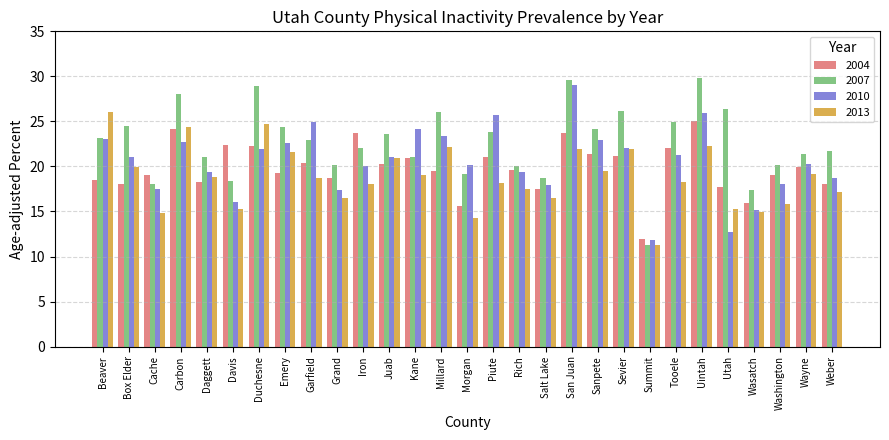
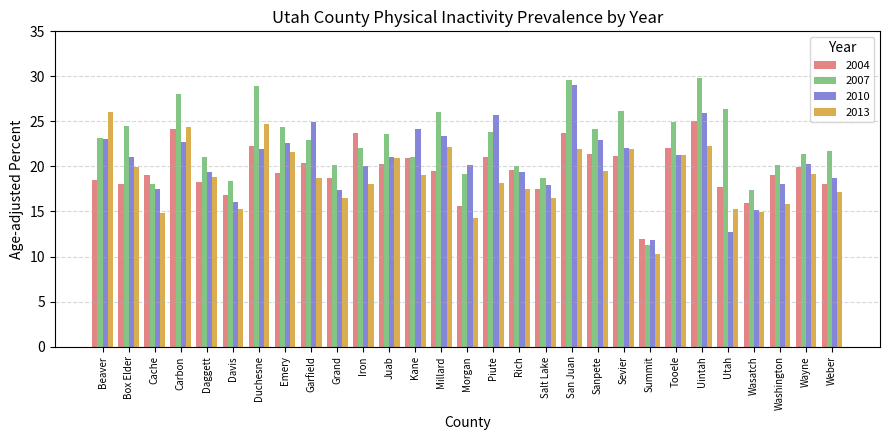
2004, Davis: 22 -> 17
2013, Summit: 11 -> 10
2013, Tooele: 18 -> 21
